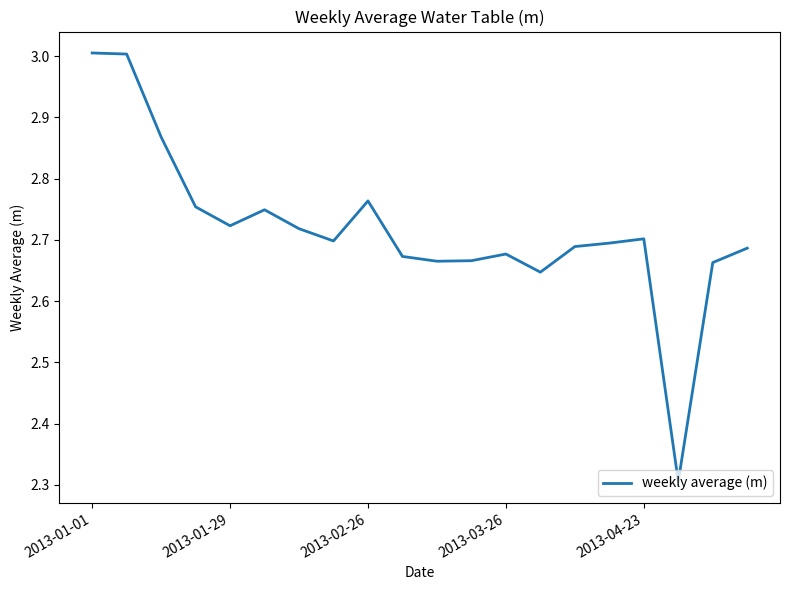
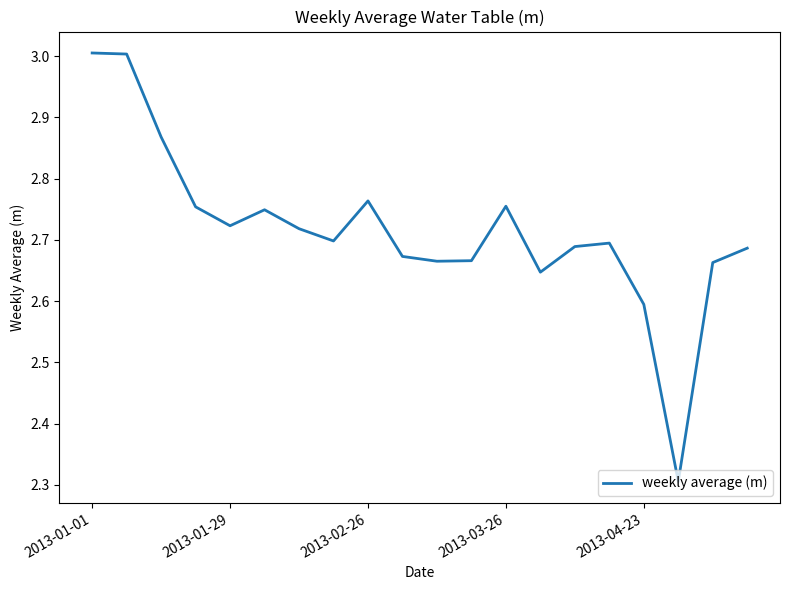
2013-03-26: 2.68 -> 2.76
2013-04-23: 2.70 -> 2.59
